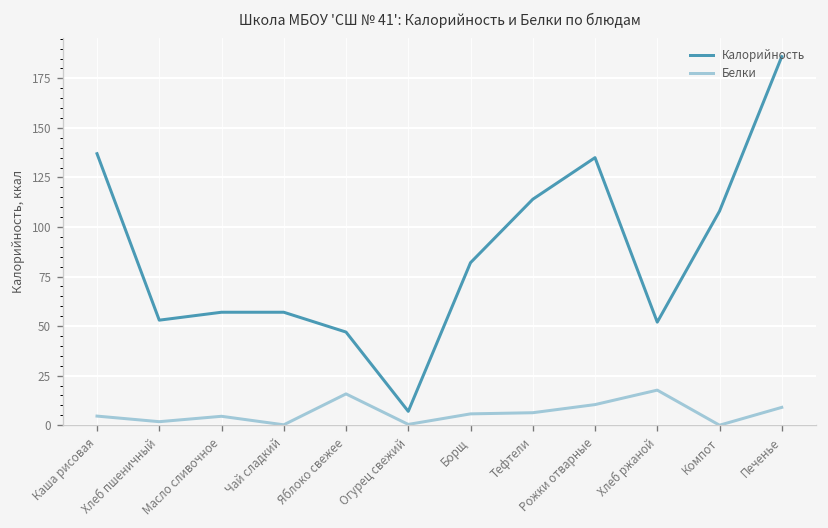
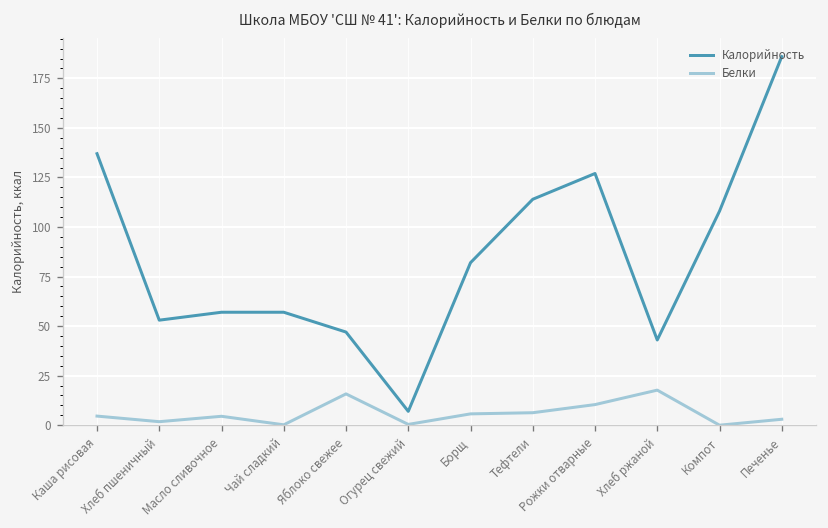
Калорийность, Рожки отварные: 135 -> 127
Калорийность, Хлеб ржаной: 52 -> 43
Белки, Печенье: 9 -> 3
